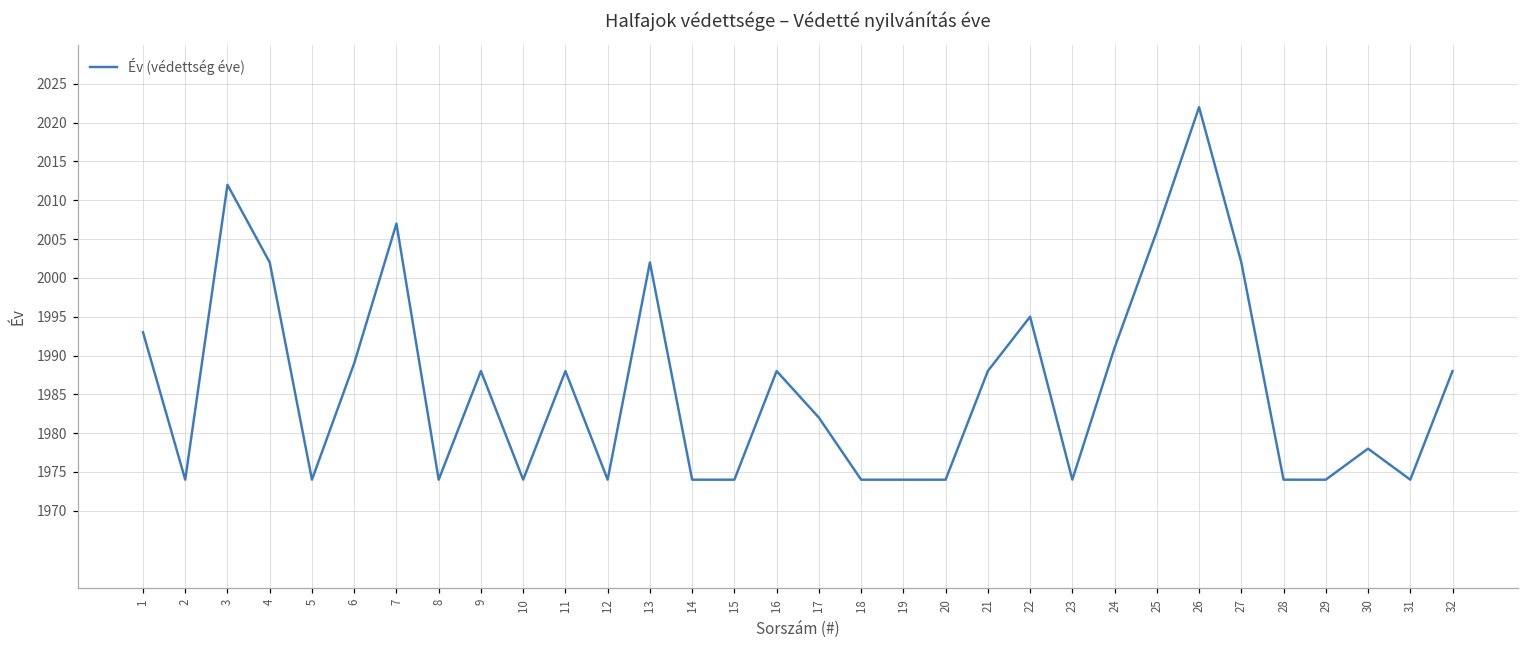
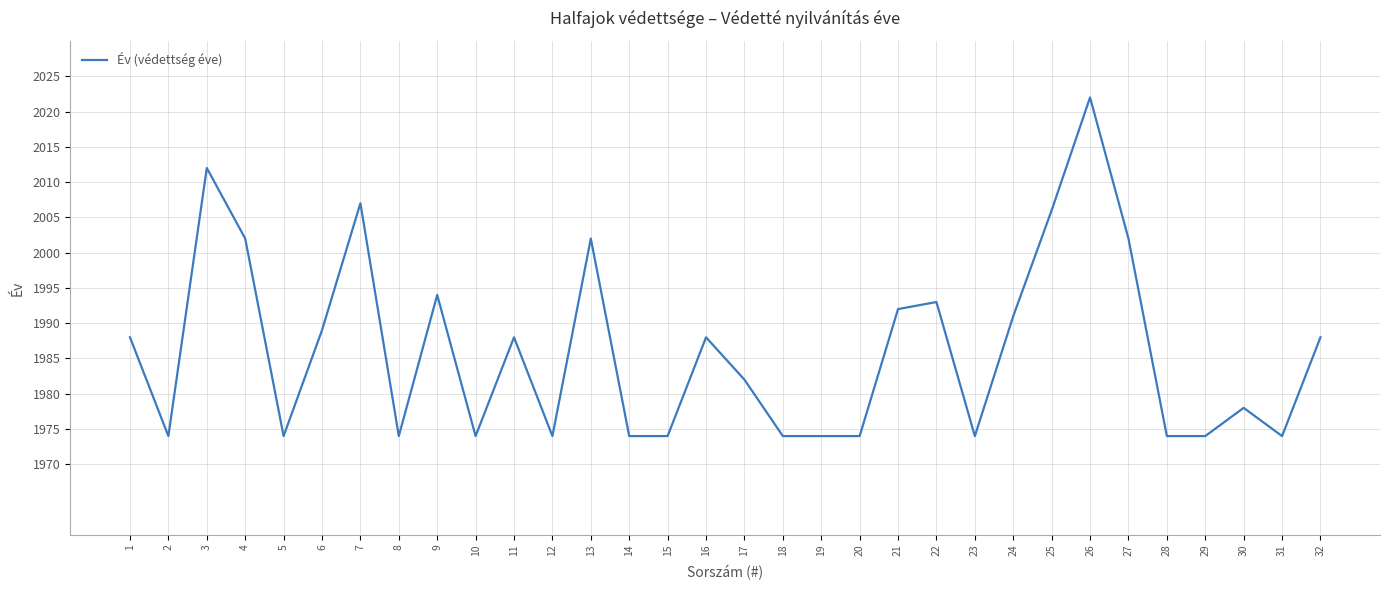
1: 1993 -> 1988
9: 1988 -> 1994
21: 1988 -> 1992
22: 1995 -> 1993
